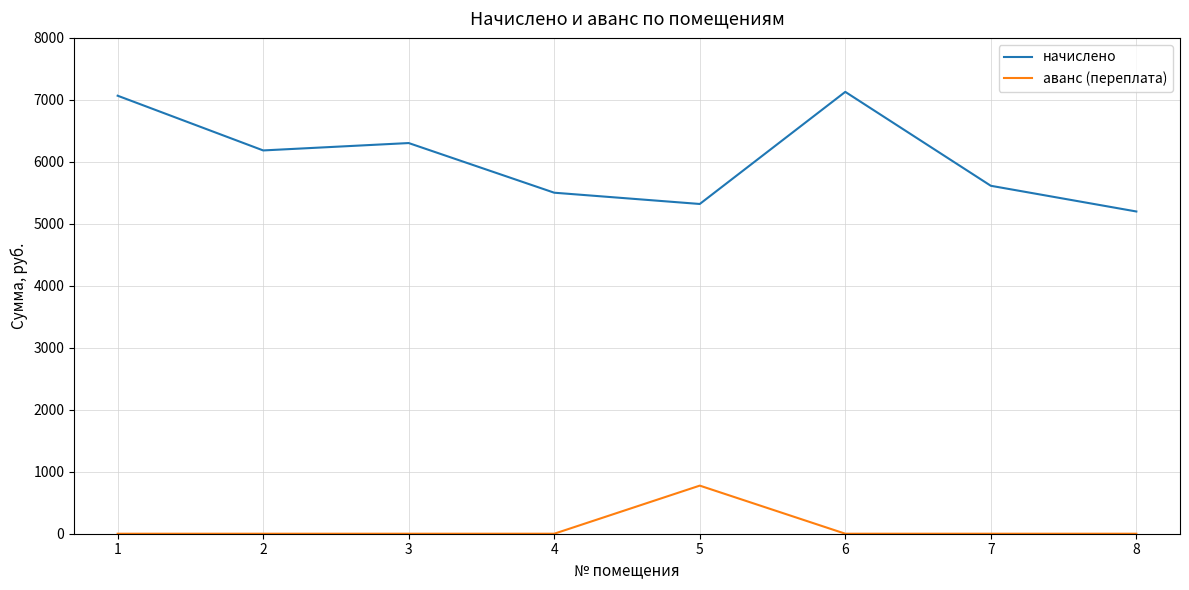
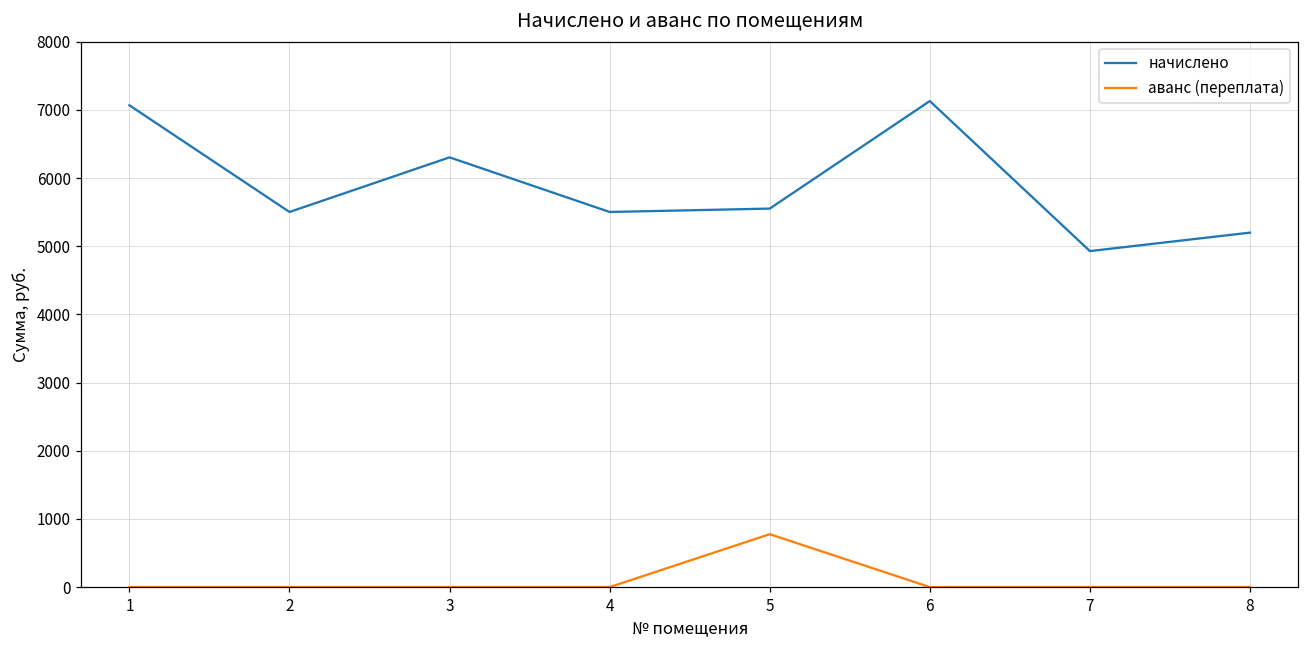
начислено, 2: 6200 -> 5500
начислено, 5: 5300 -> 5600
начислено, 7: 5600 -> 4900
